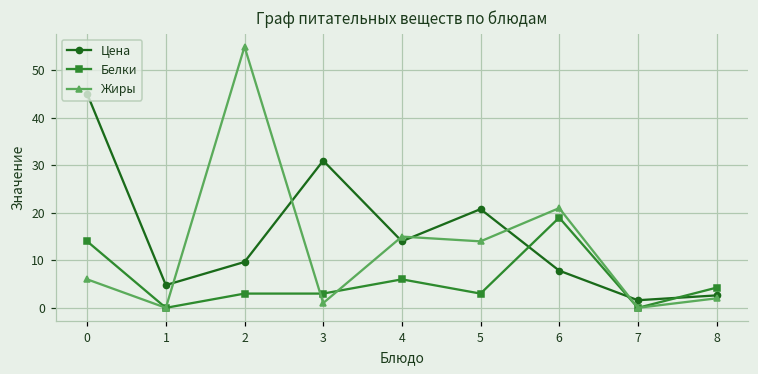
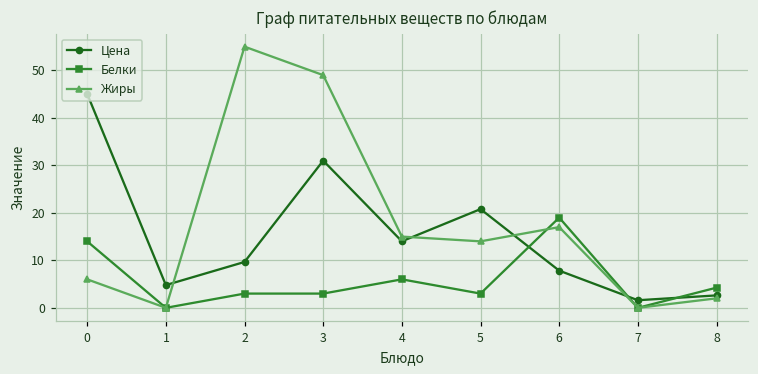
Жиры, 3: 1 -> 49
Жиры, 6: 21 -> 17
